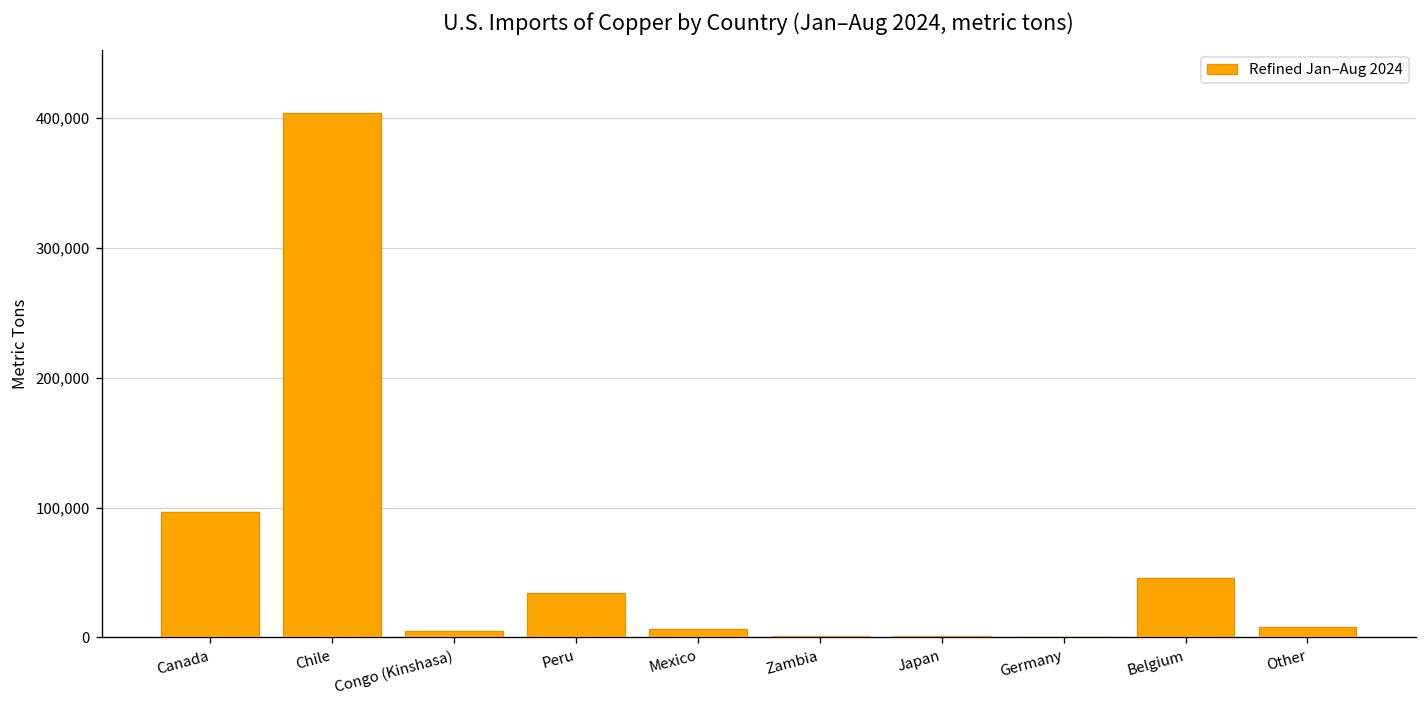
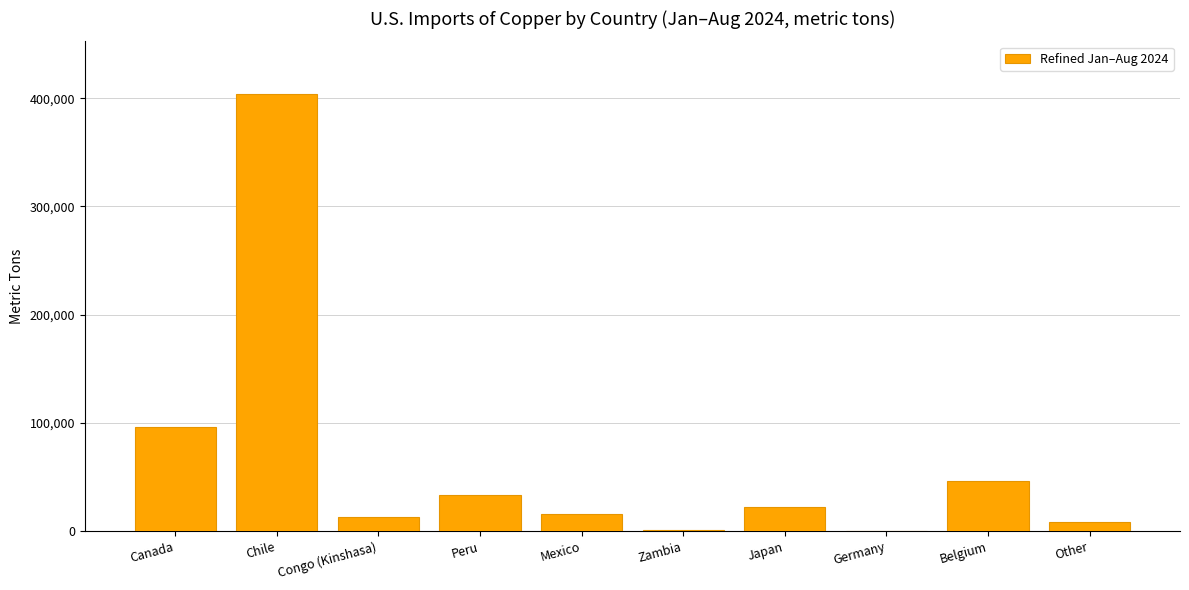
Congo (Kinshasa): 5,000 -> 13,000
Mexico: 6,000 -> 16,000
Japan: 1,000 -> 22,000
